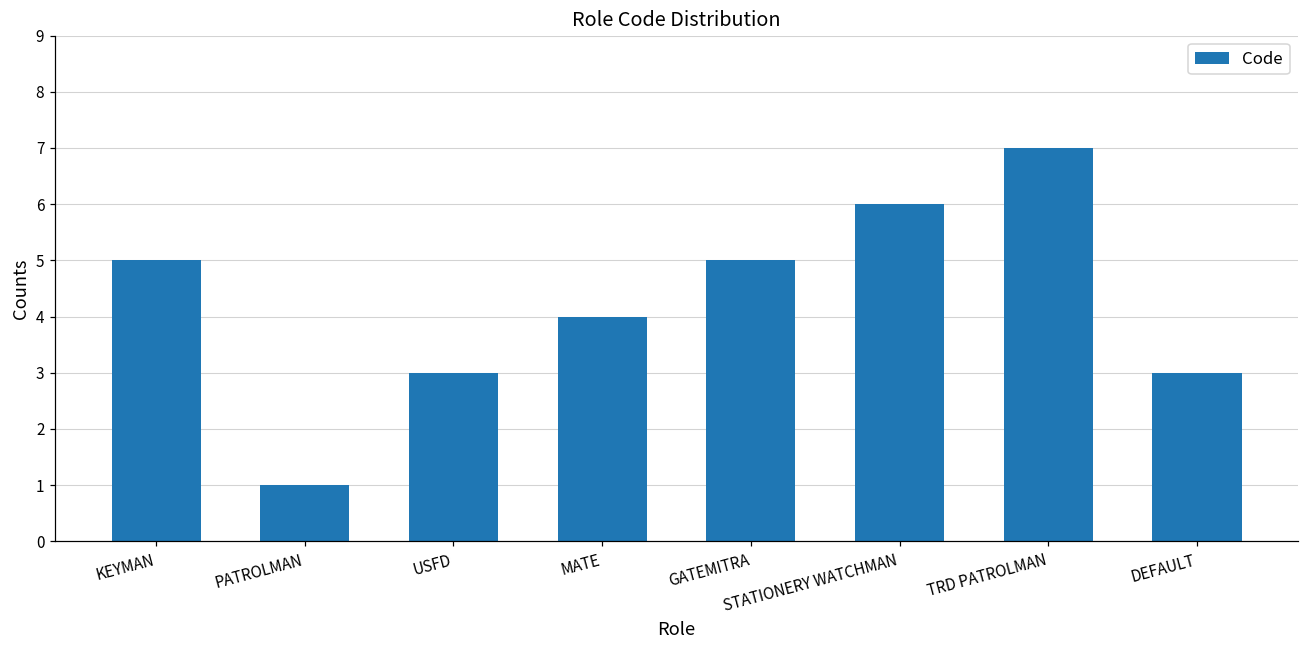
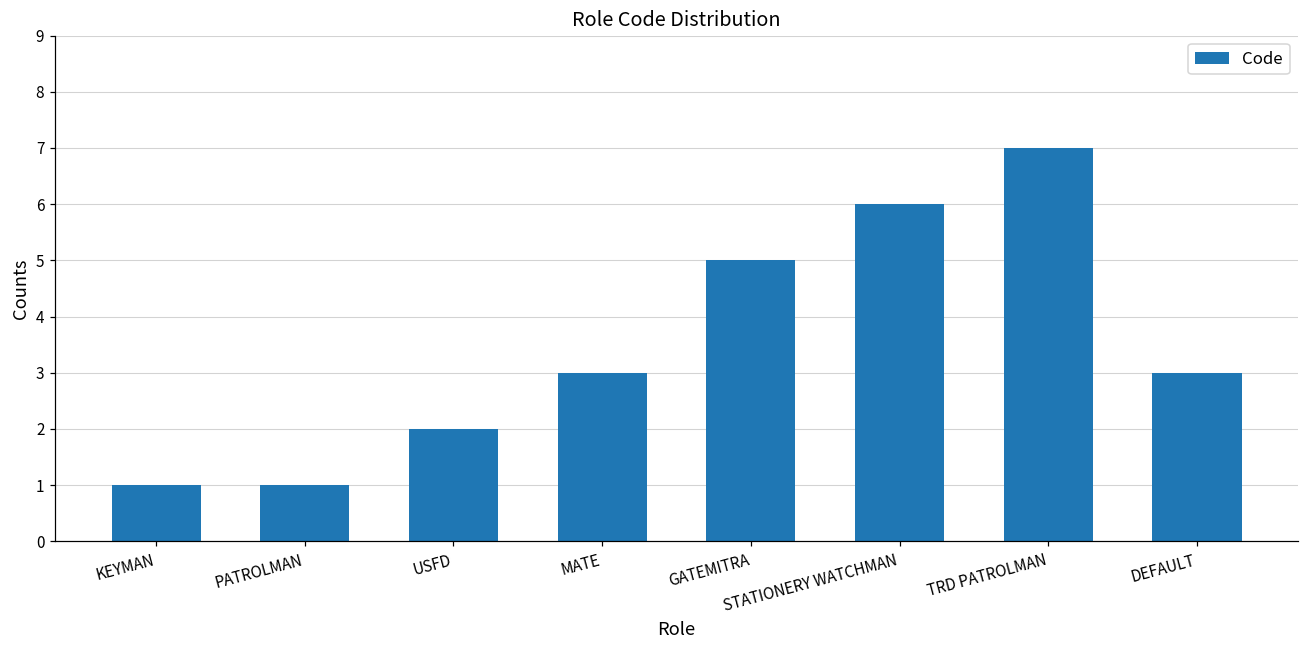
KEYMAN: 5 -> 1
USFD: 3 -> 2
MATE: 4 -> 3
